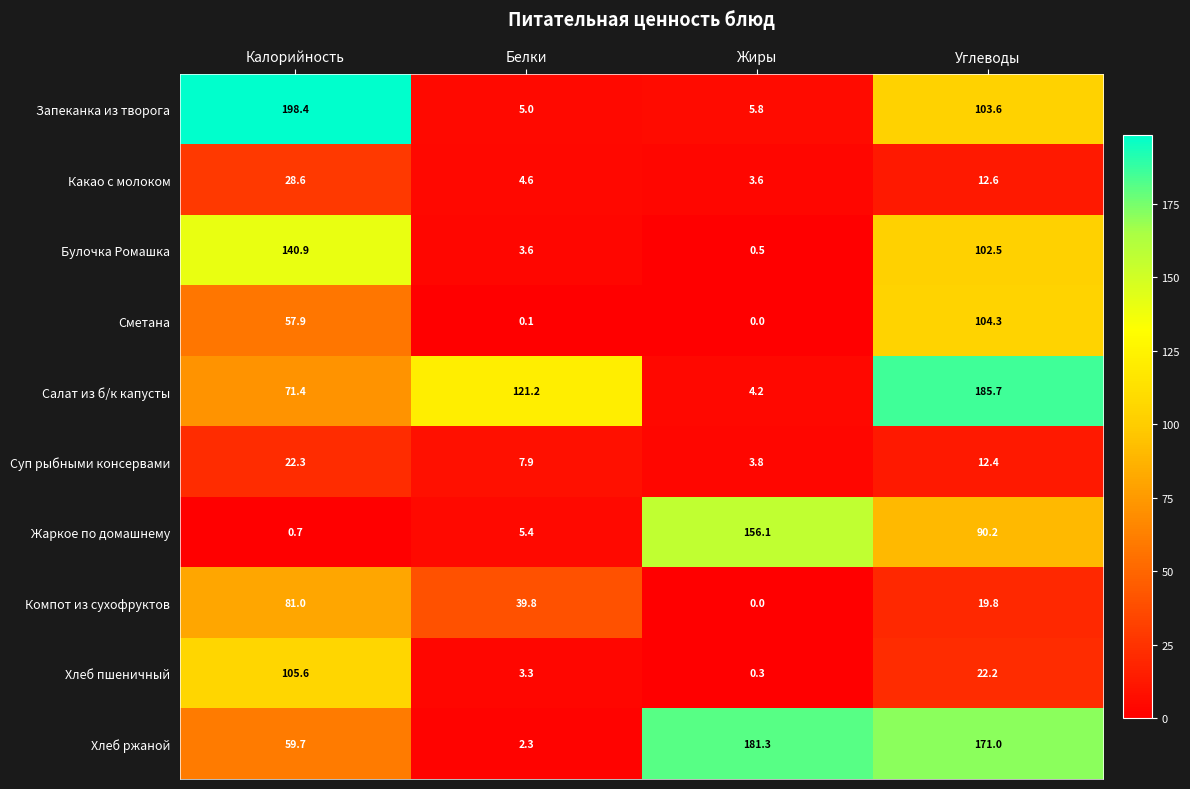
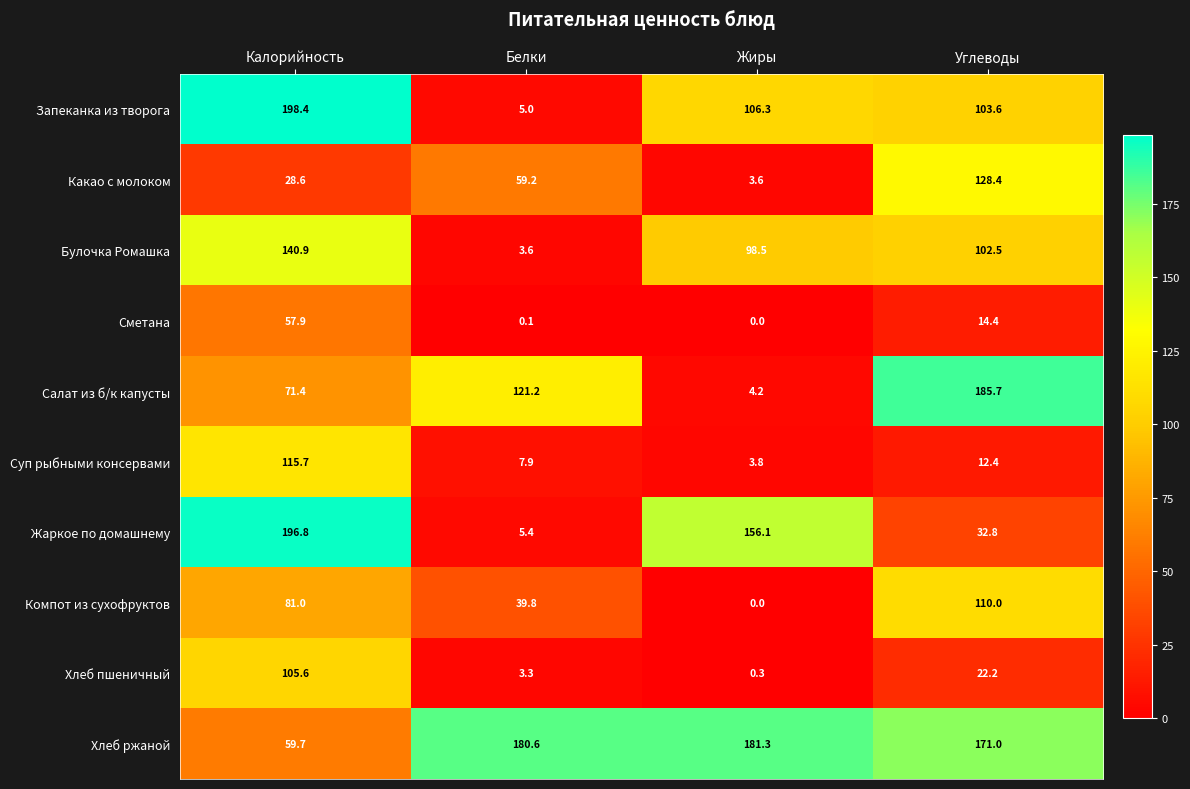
Запеканка из творога, Жиры: 5.8 -> 106.3
Какао с молоком, Белки: 4.6 -> 59.2
Какао с молоком, Углеводы: 12.6 -> 128.4
Булочка Ромашка, Жиры: 0.5 -> 98.5
Сметана, Углеводы: 104.3 -> 14.4
Суп рыбными консервами, Калорийность: 22.3 -> 115.7
Жаркое по домашнему, Калорийность: 0.7 -> 196.8
Жаркое по домашнему, Углеводы: 90.2 -> 32.8
Компот из сухофруктов, Углеводы: 19.8 -> 110.0
Хлеб ржаной, Белки: 2.3 -> 180.6
